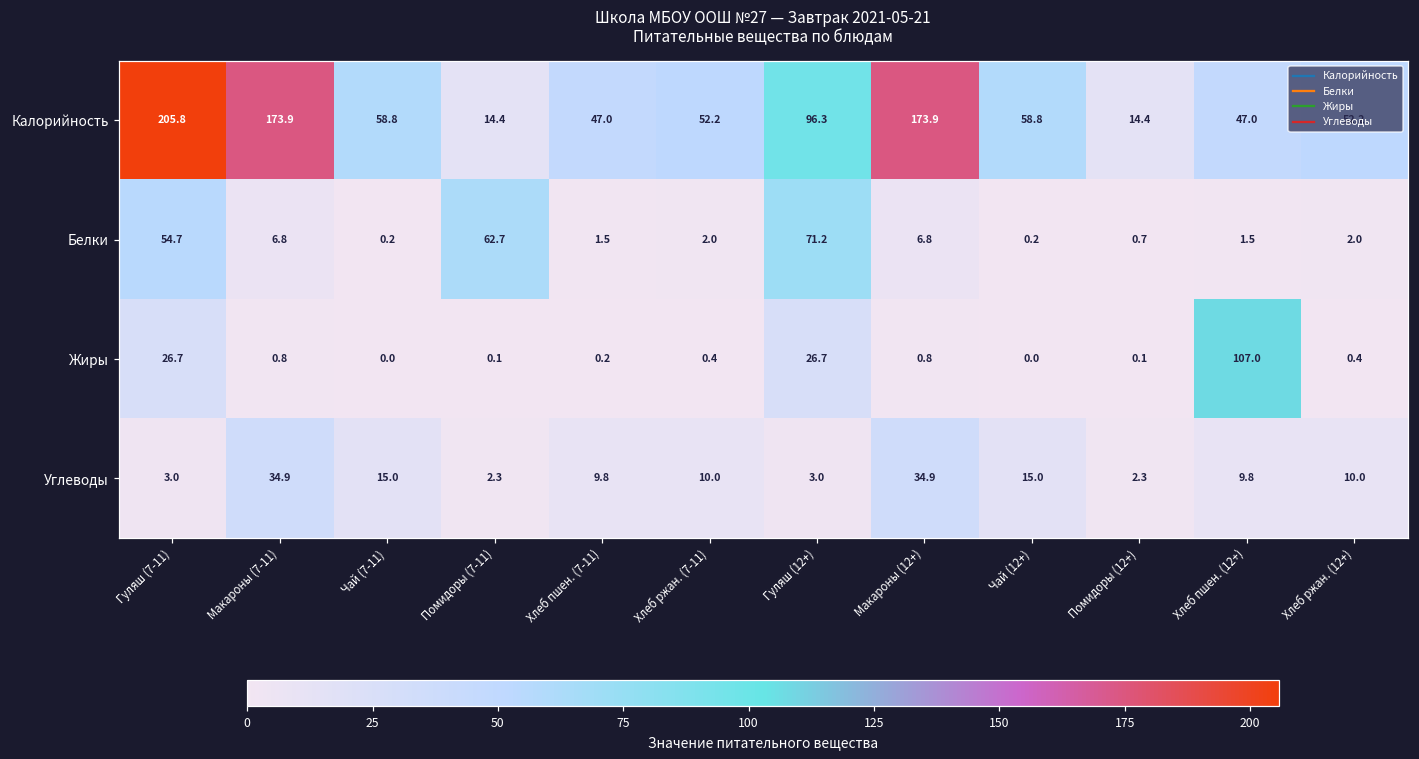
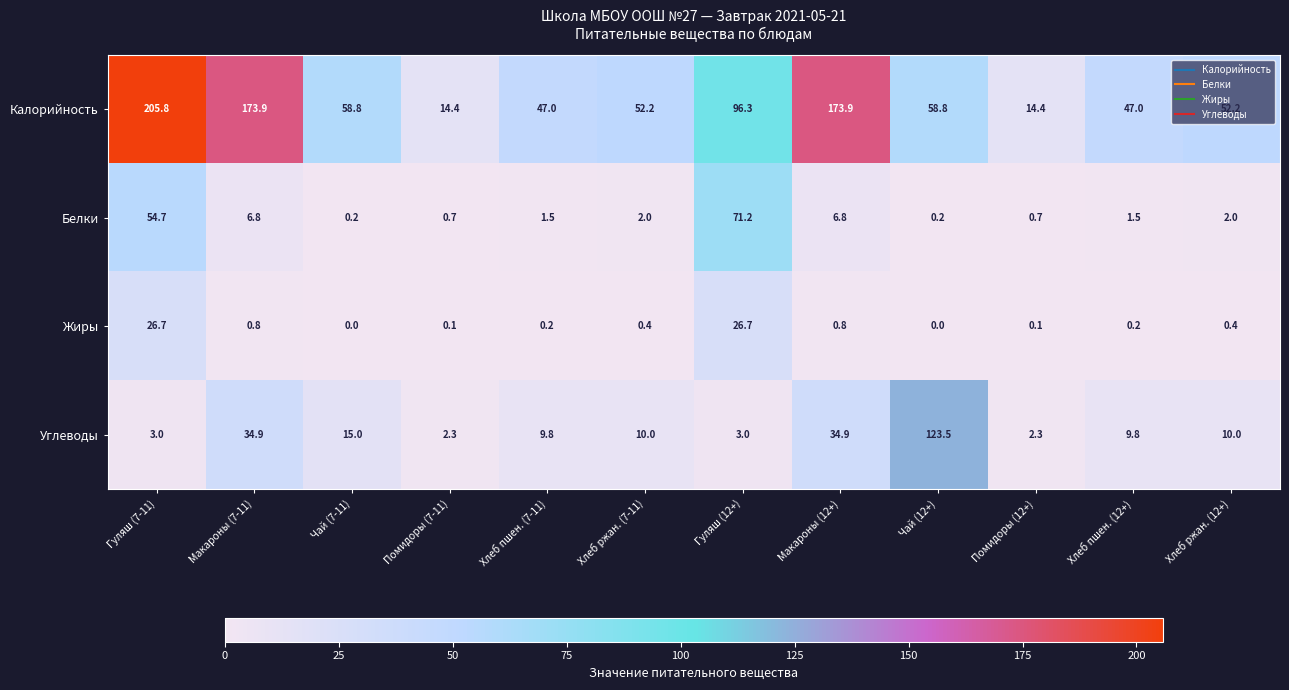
Белки, Помидоры (7-11): 62.7 -> 0.7
Жиры, Хлеб пшен. (12+): 107.0 -> 0.2
Углеводы, Чай (12+): 15.0 -> 123.5
